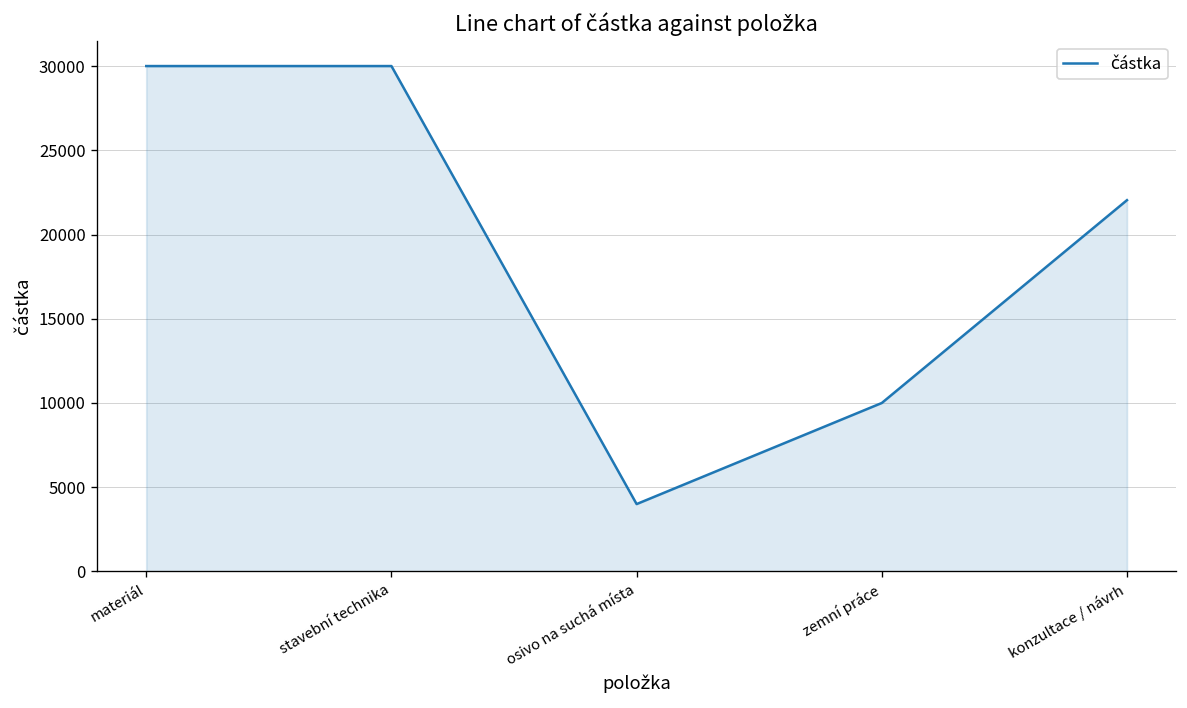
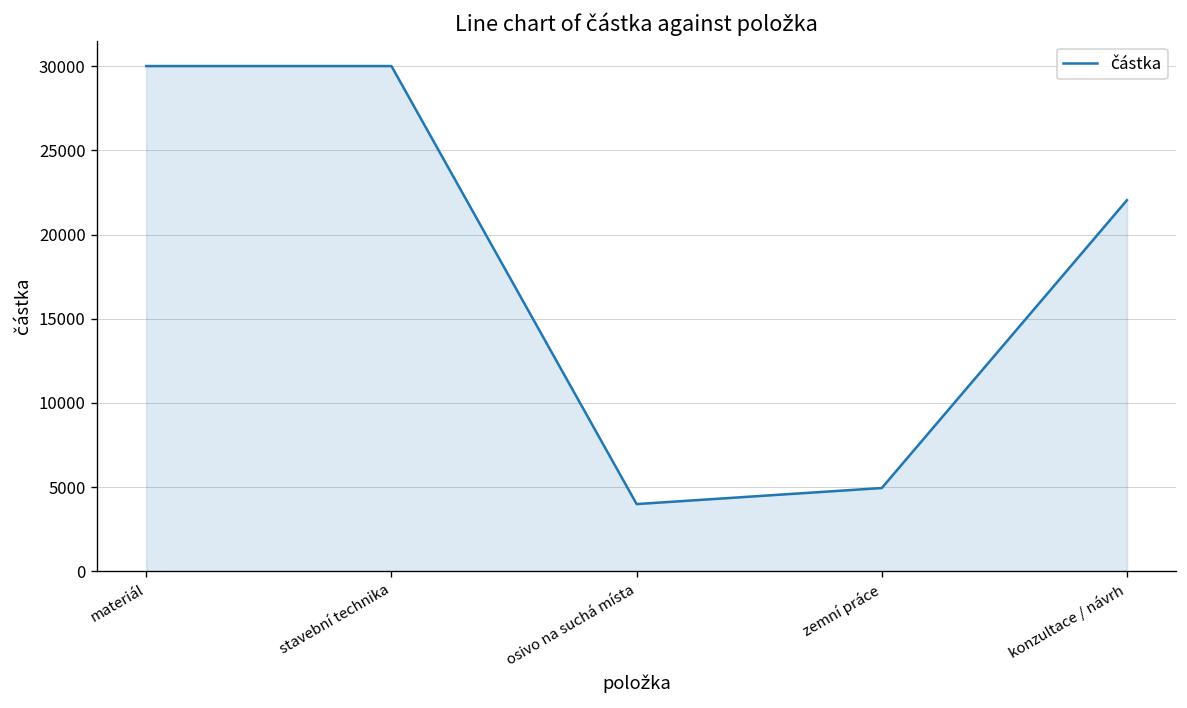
zemní práce: 10000 -> 5000
